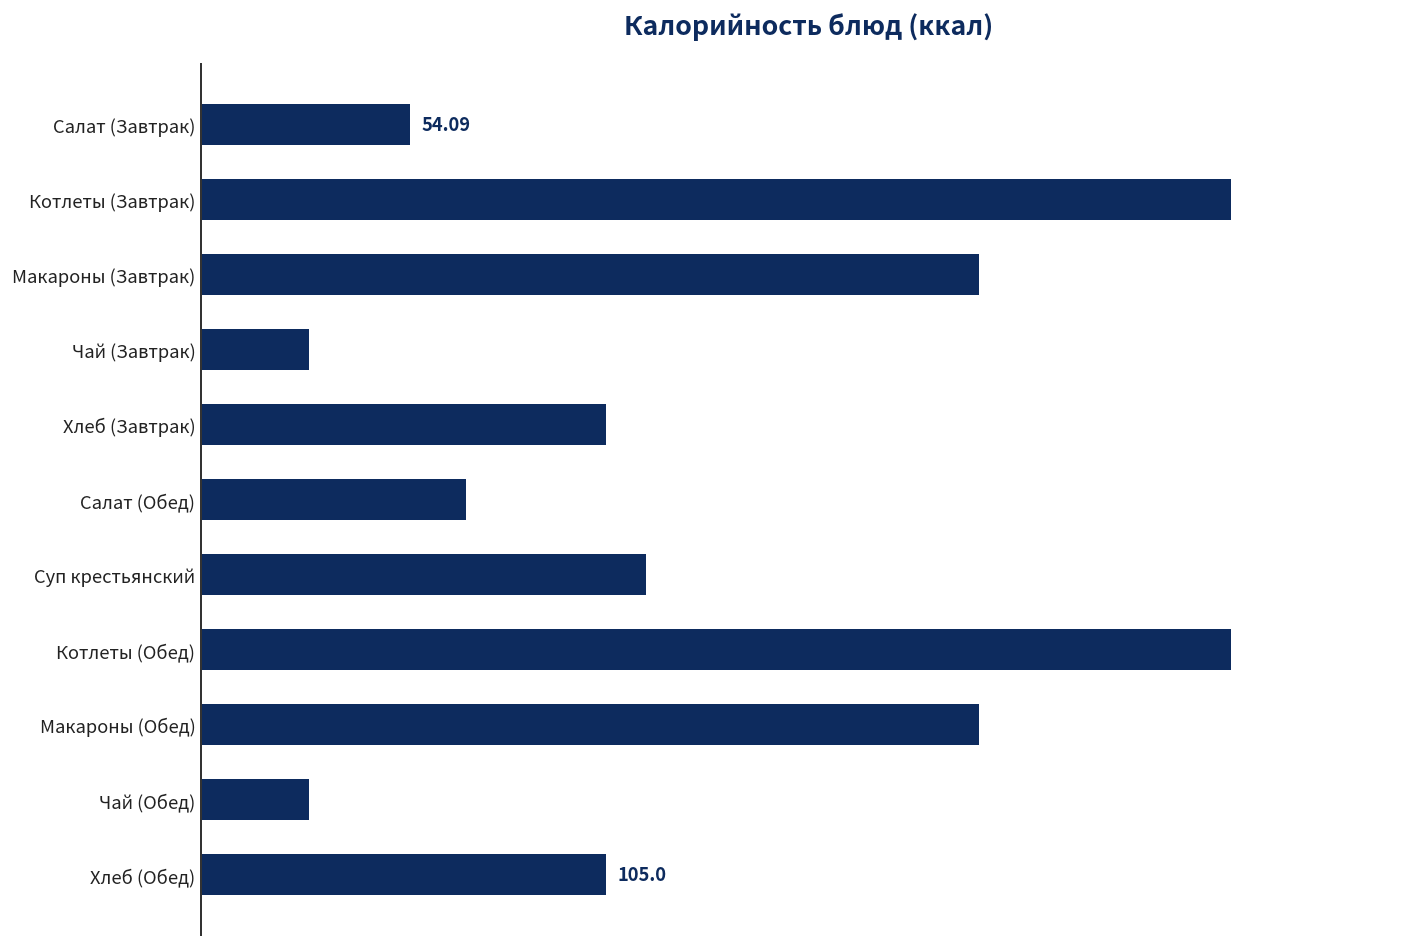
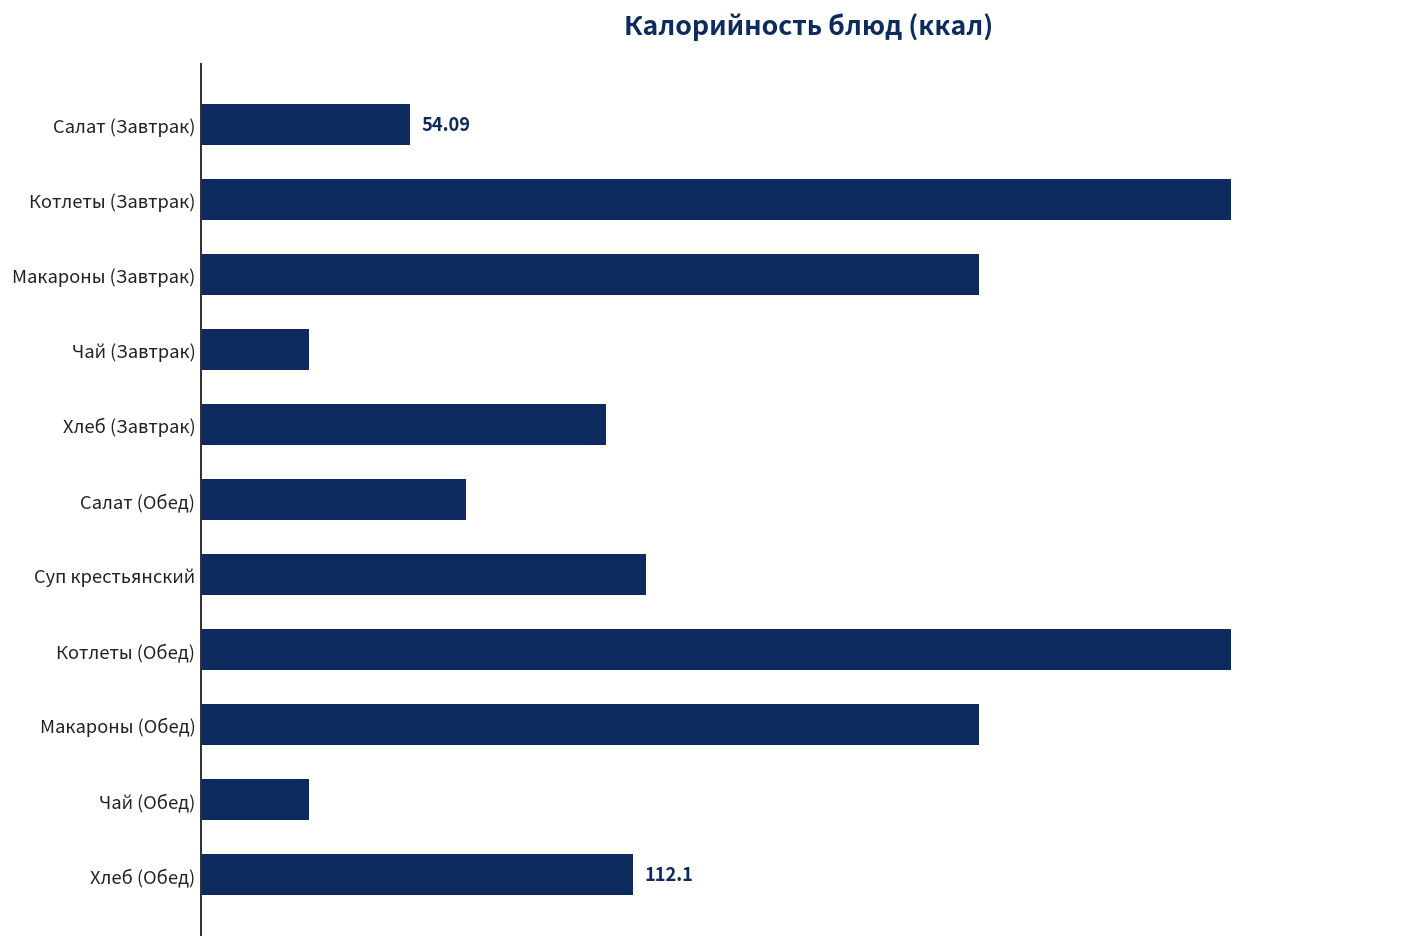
Хлеб (Обед): 105.0 -> 112.1
